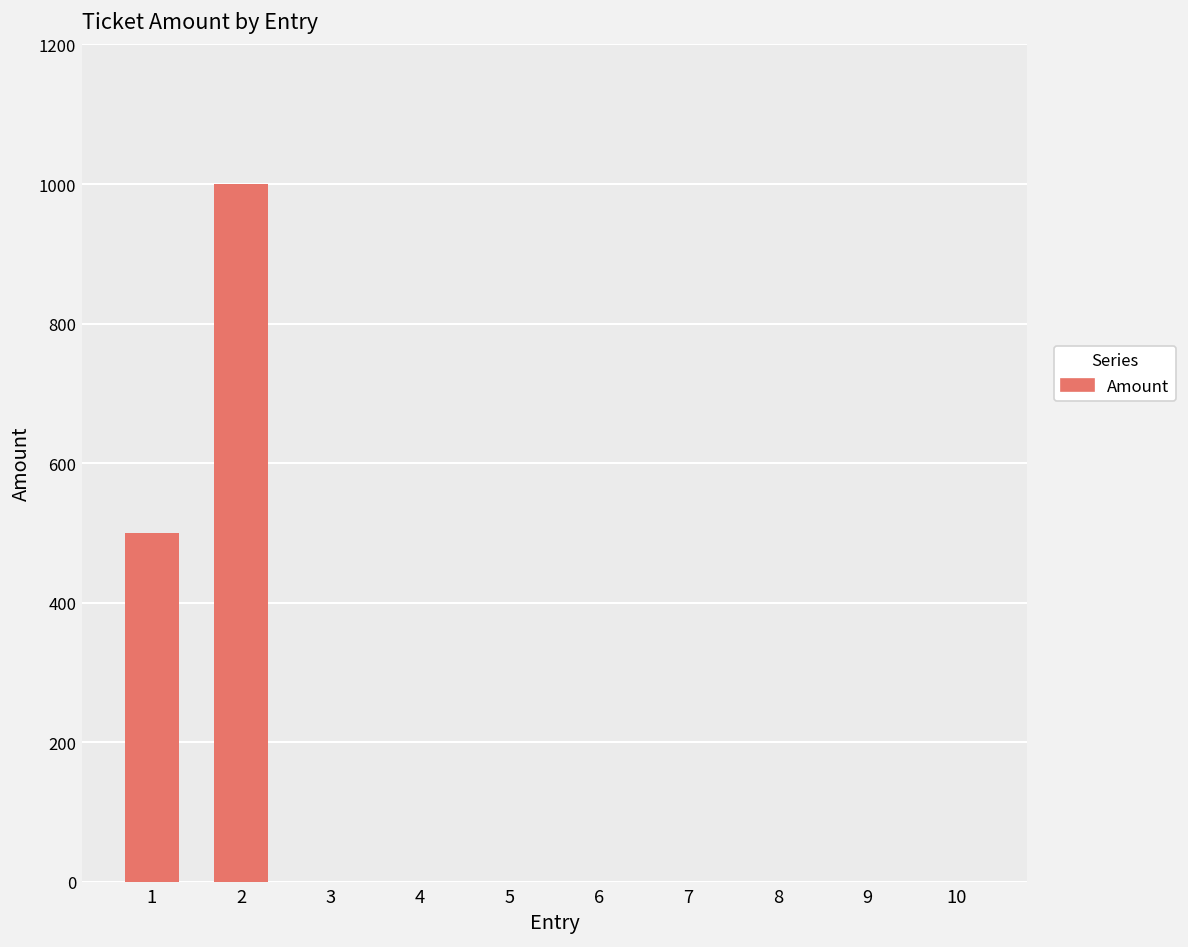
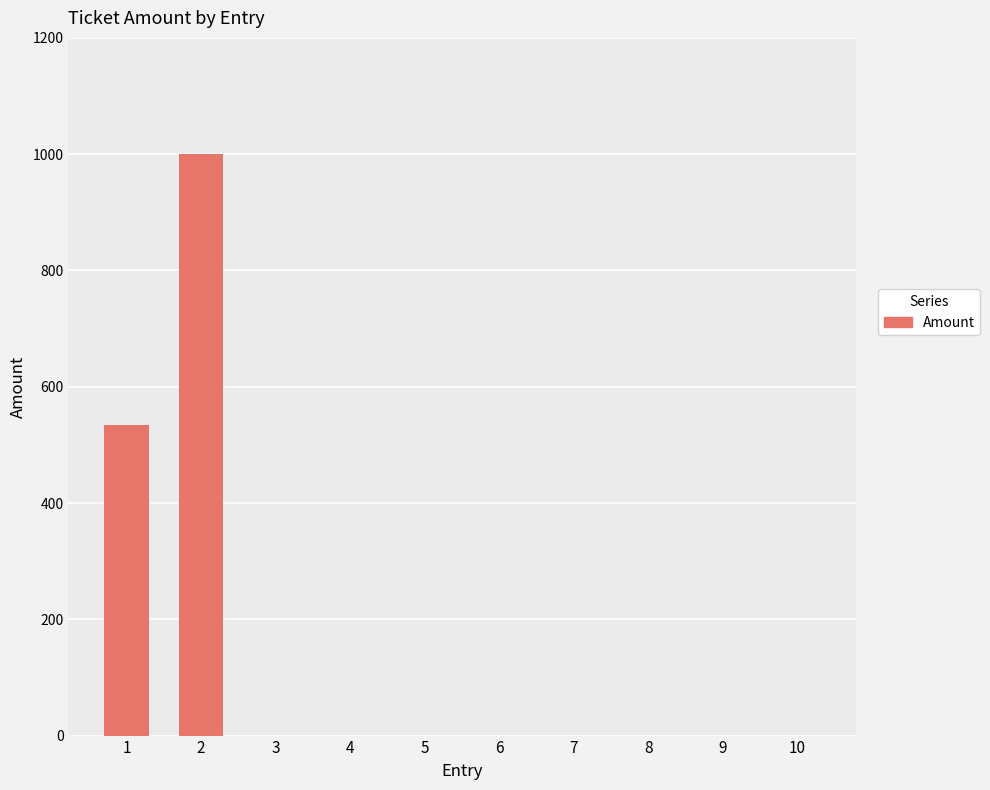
1: 500 -> 530
